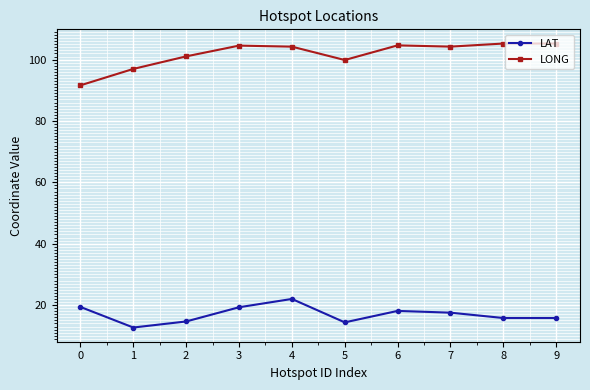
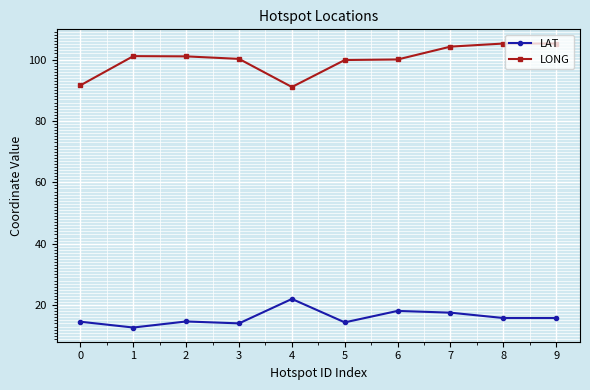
LAT, 0: 19 -> 15
LONG, 1: 97 -> 101
LAT, 3: 19 -> 14
LONG, 3: 105 -> 100
LONG, 4: 104 -> 91
LONG, 6: 105 -> 100
